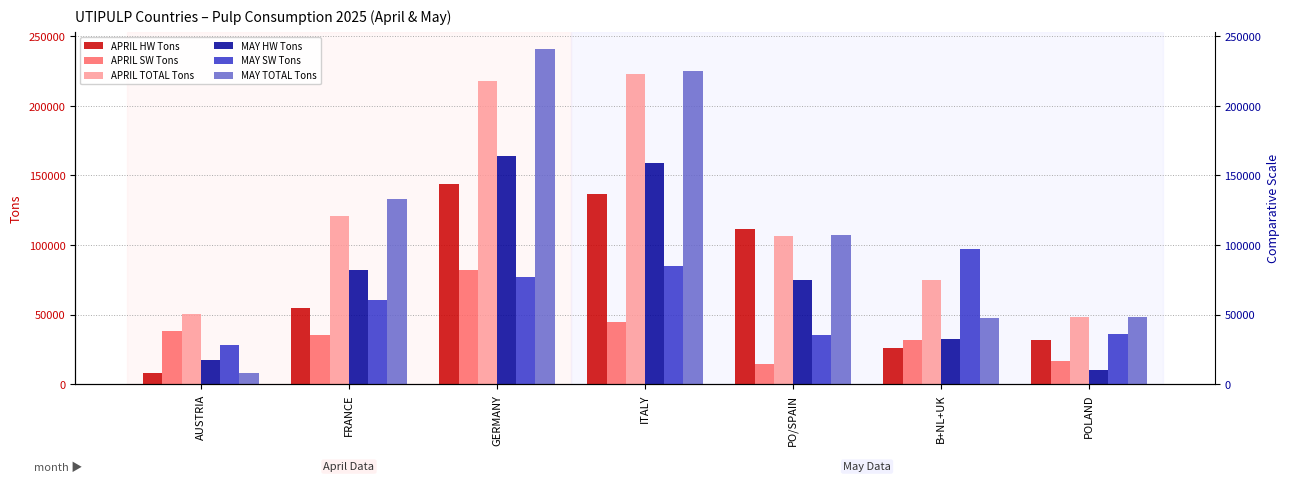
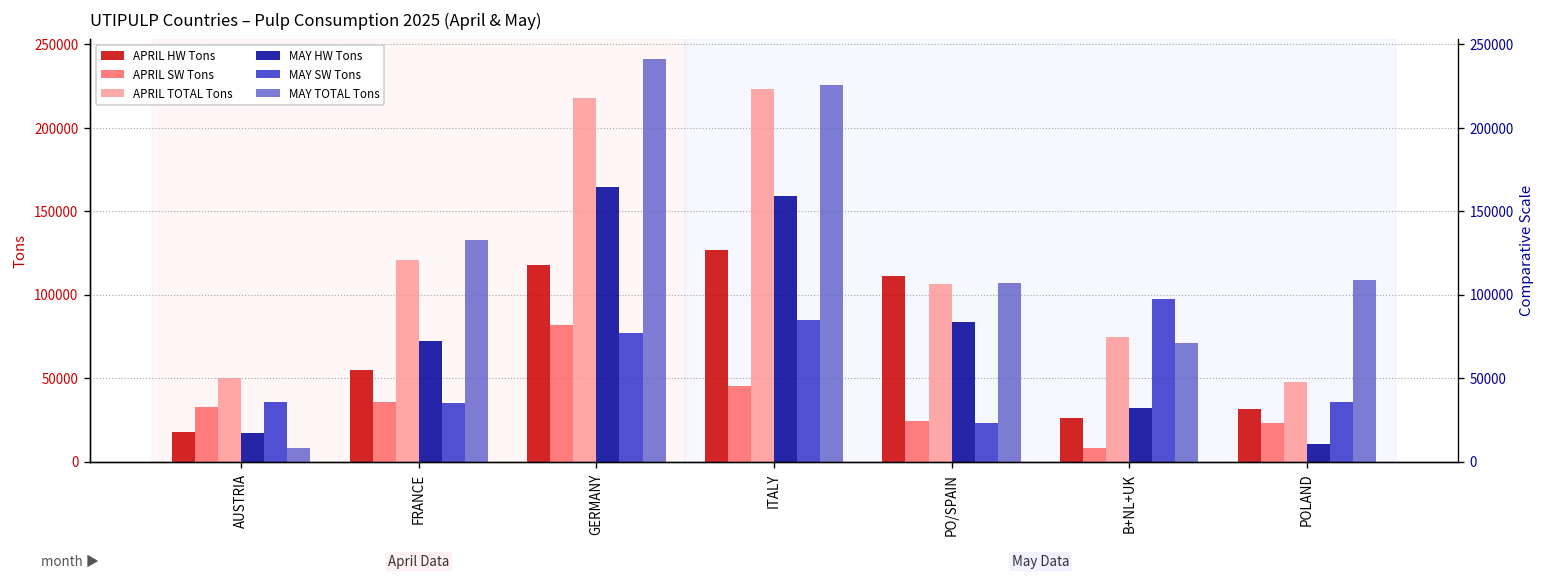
APRIL HW Tons, AUSTRIA: 8000 -> 18000
APRIL SW Tons, AUSTRIA: 38000 -> 32000
MAY SW Tons, AUSTRIA: 28000 -> 36000
MAY HW Tons, FRANCE: 82000 -> 72000
MAY SW Tons, FRANCE: 60000 -> 35000
APRIL HW Tons, GERMANY: 144000 -> 117000
APRIL HW Tons, ITALY: 136000 -> 127000
APRIL SW Tons, PO/SPAIN: 14000 -> 24000
MAY HW Tons, PO/SPAIN: 75000 -> 84000
MAY SW Tons, PO/SPAIN: 36000 -> 23000
APRIL SW Tons, B+NL+UK: 32000 -> 8000
MAY TOTAL Tons, B+NL+UK: 47000 -> 71000
APRIL SW Tons, POLAND: 16000 -> 23000
MAY TOTAL Tons, POLAND: 48000 -> 109000
